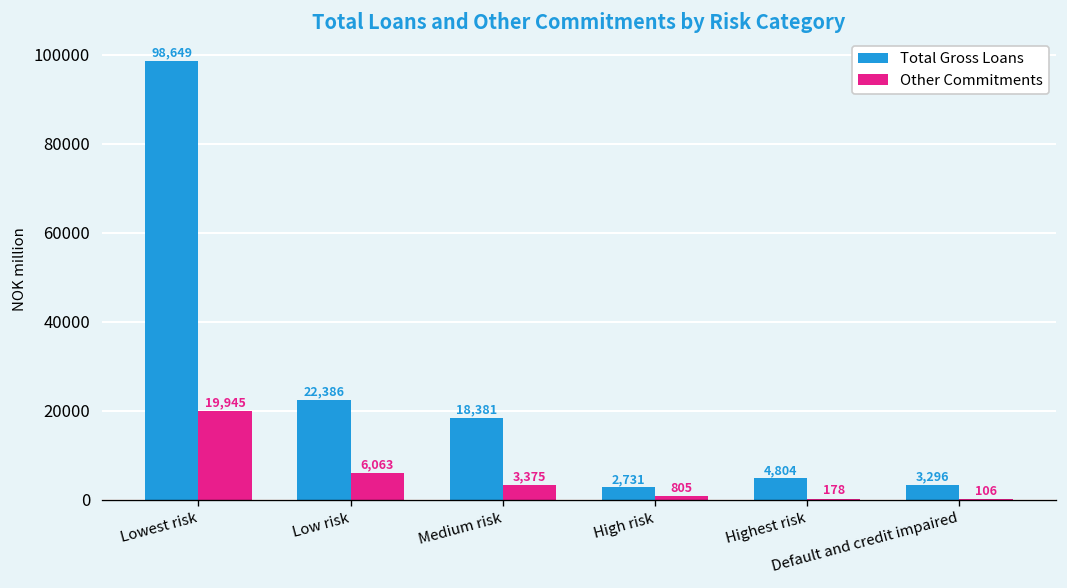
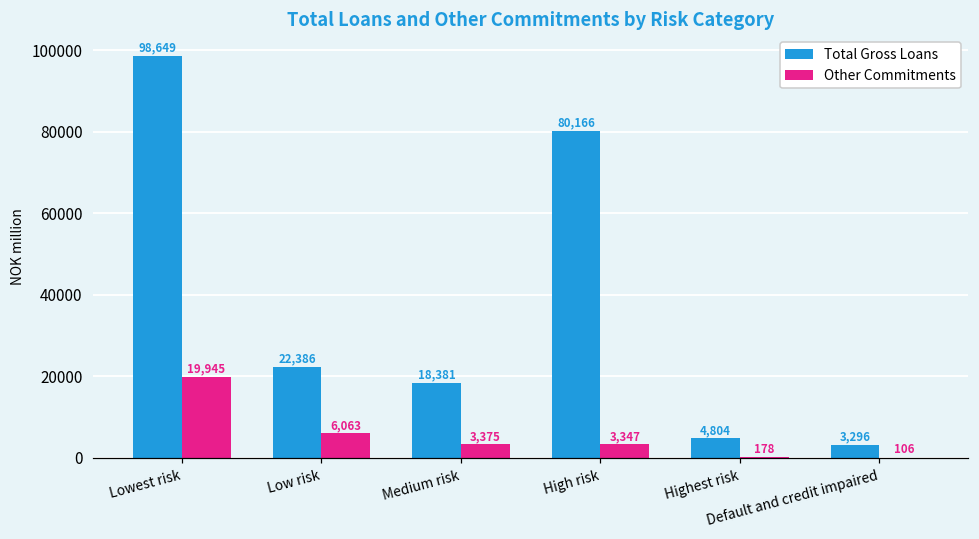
Total Gross Loans, High risk: 2,731 -> 80,166
Other Commitments, High risk: 805 -> 3,347
